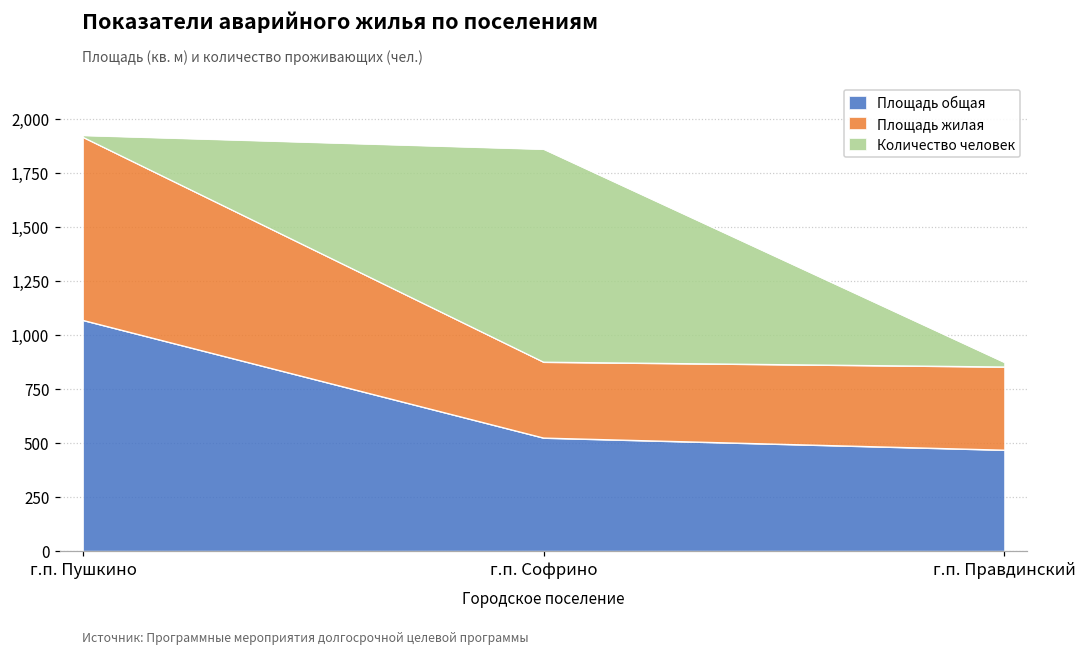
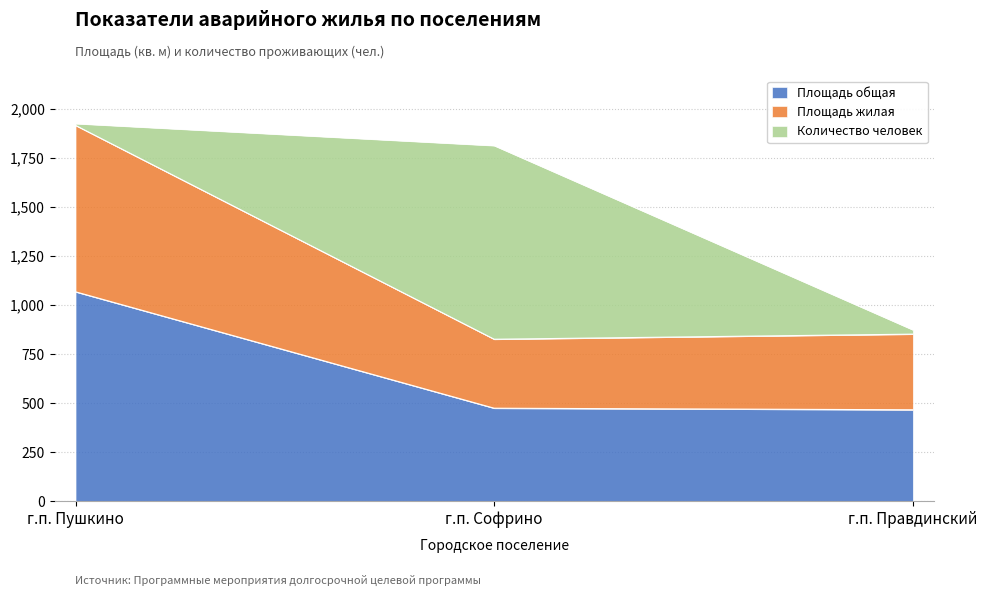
Площадь общая, г.п. Софрино: 520 -> 470
